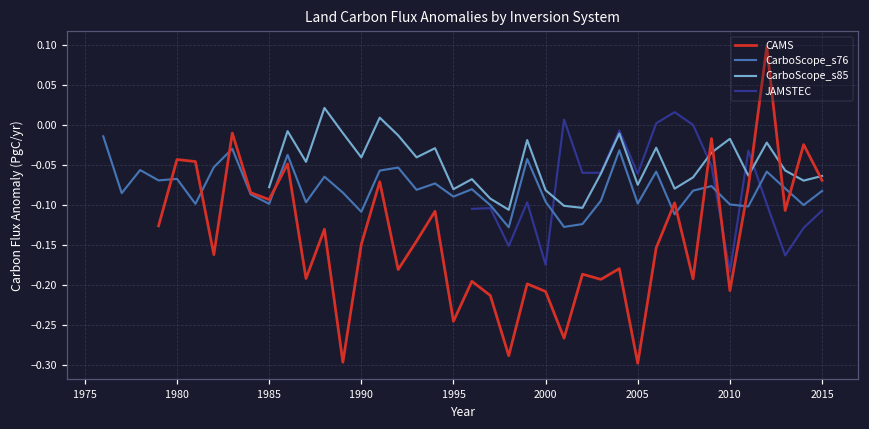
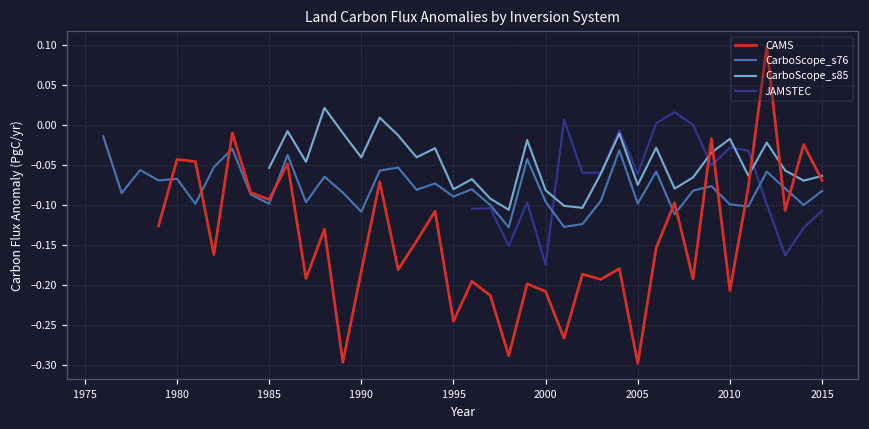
CarboScope_s85, 1985: -0.08 -> -0.05
CAMS, 1990: -0.15 -> -0.18
JAMSTEC, 2010: -0.18 -> -0.03
